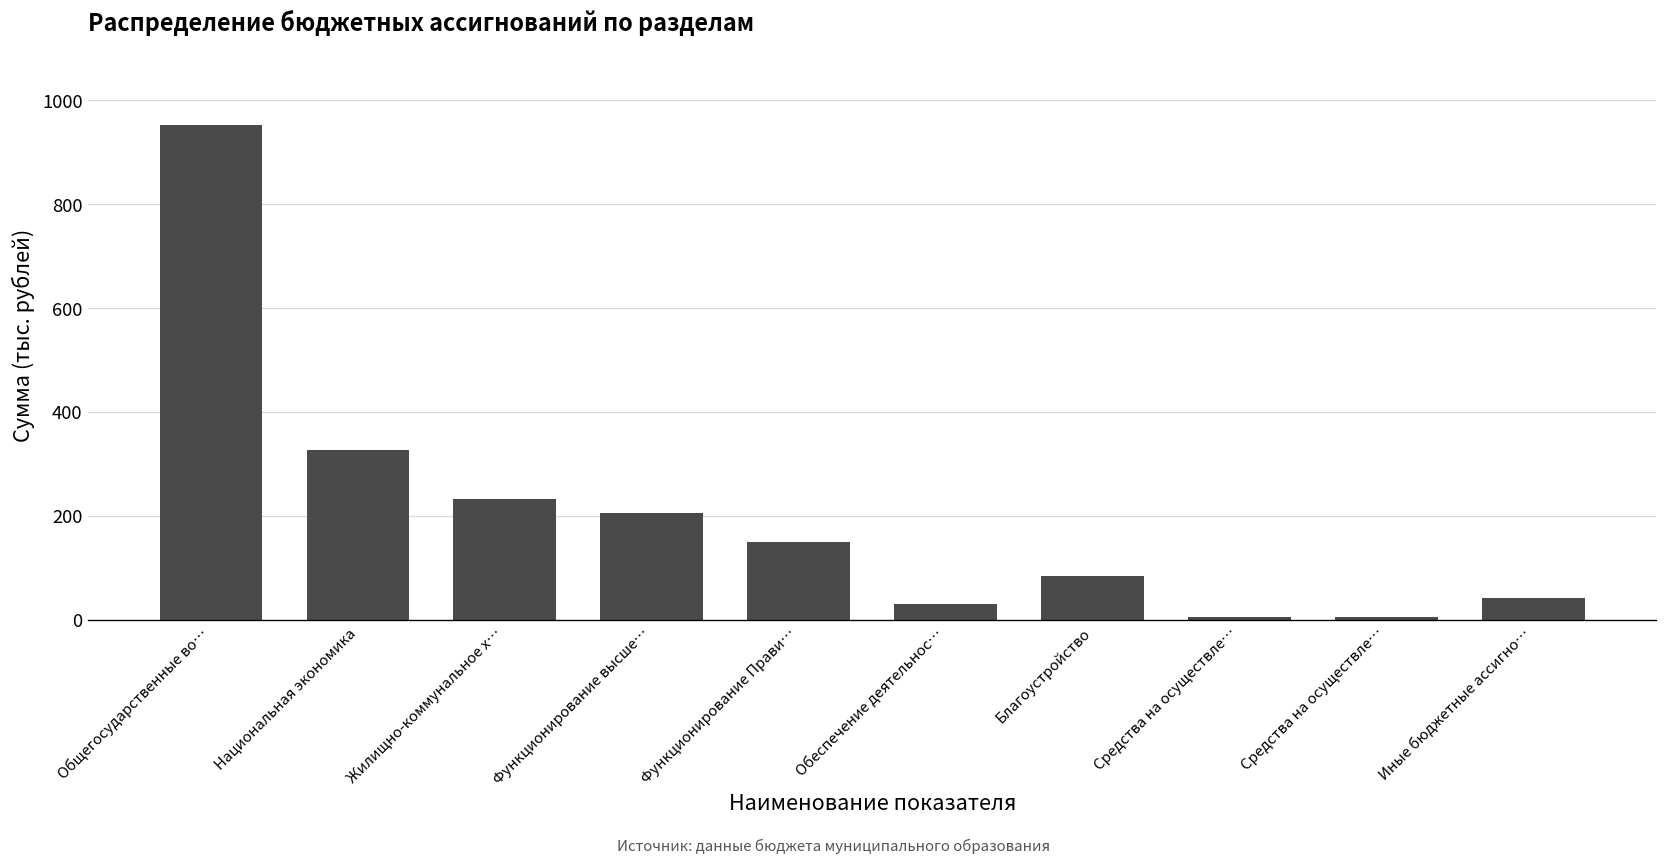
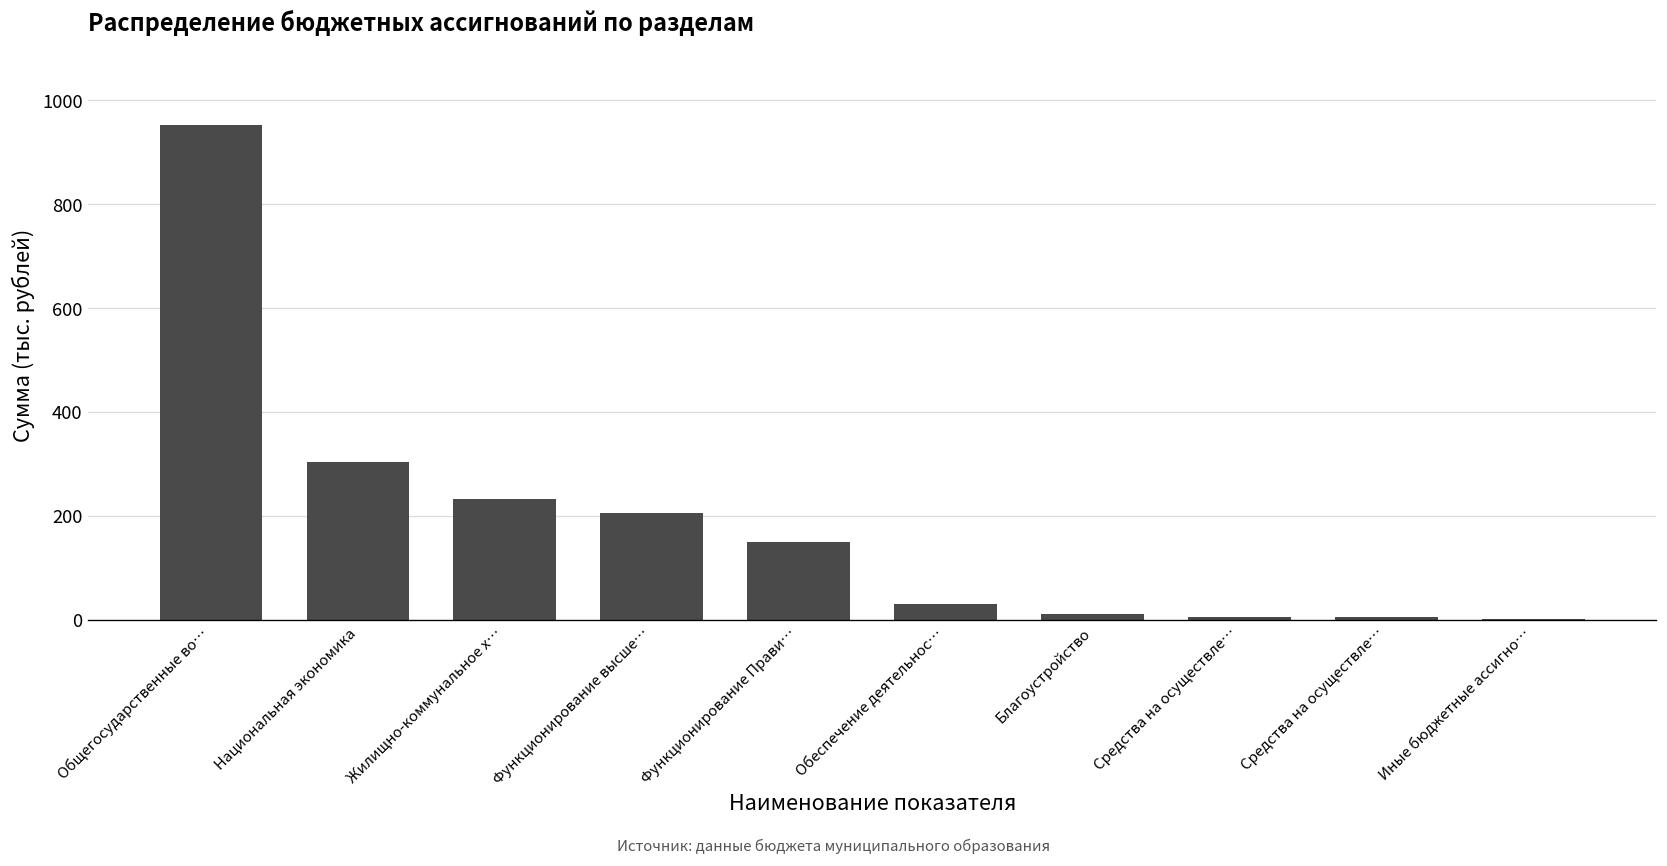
Национальная экономика: 330 -> 300
Благоустройство: 80 -> 10
Иные бюджетные ассигно…: 40 -> 0
